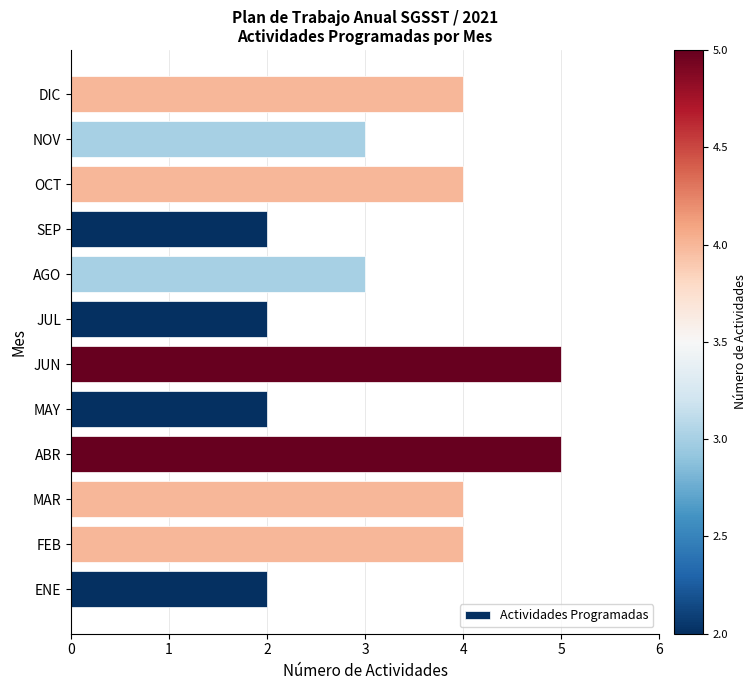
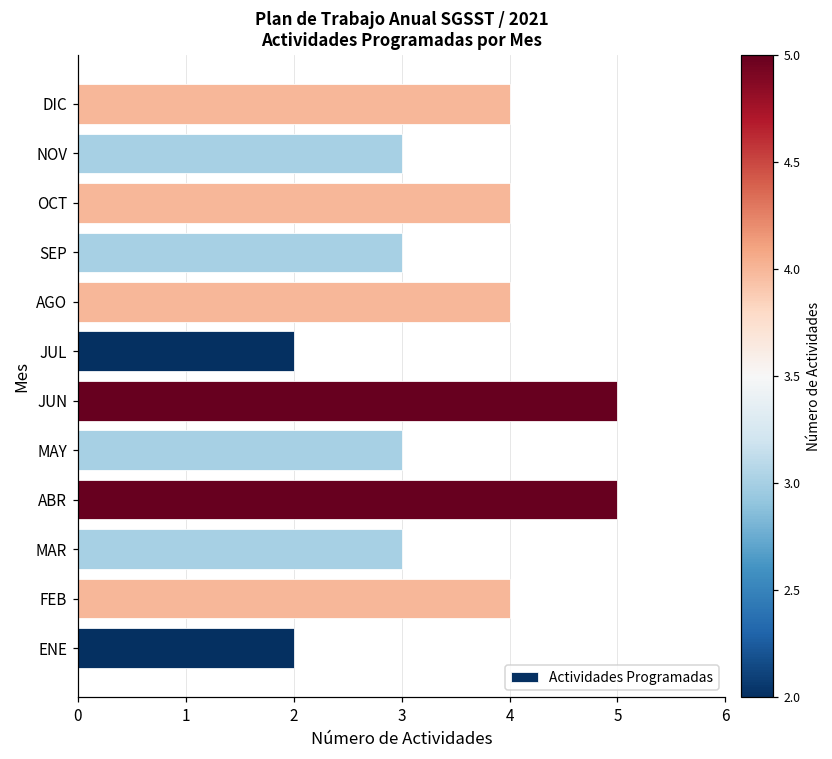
SEP: 2 -> 3
AGO: 3 -> 4
MAY: 2 -> 3
MAR: 4 -> 3
